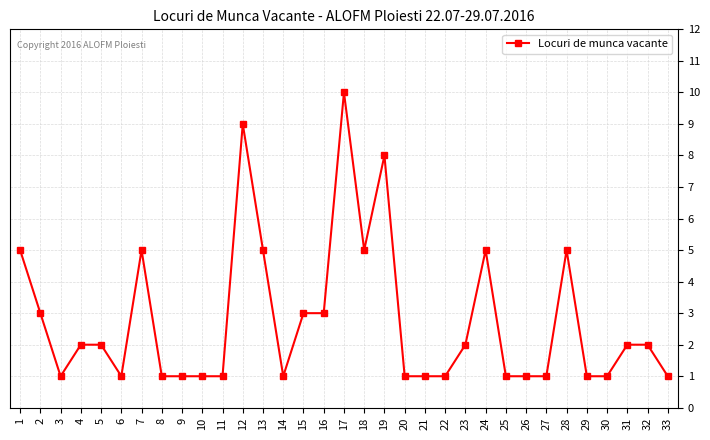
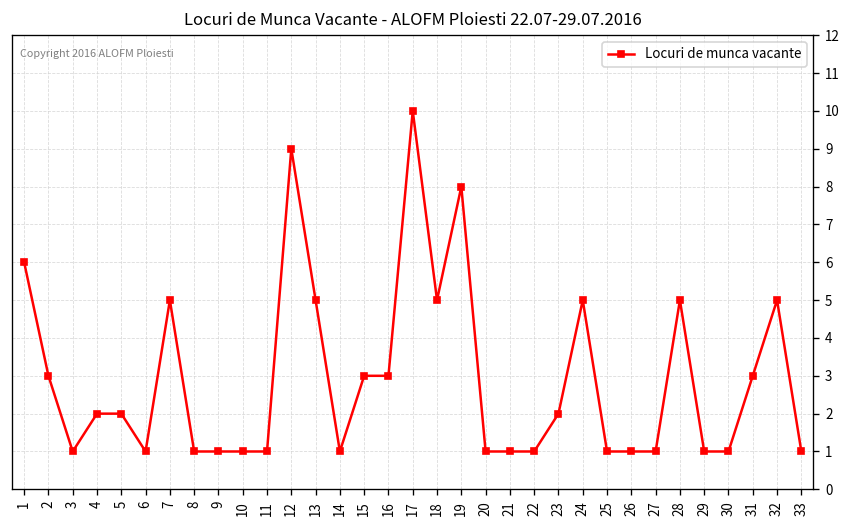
1: 5 -> 6
31: 2 -> 3
32: 2 -> 5
